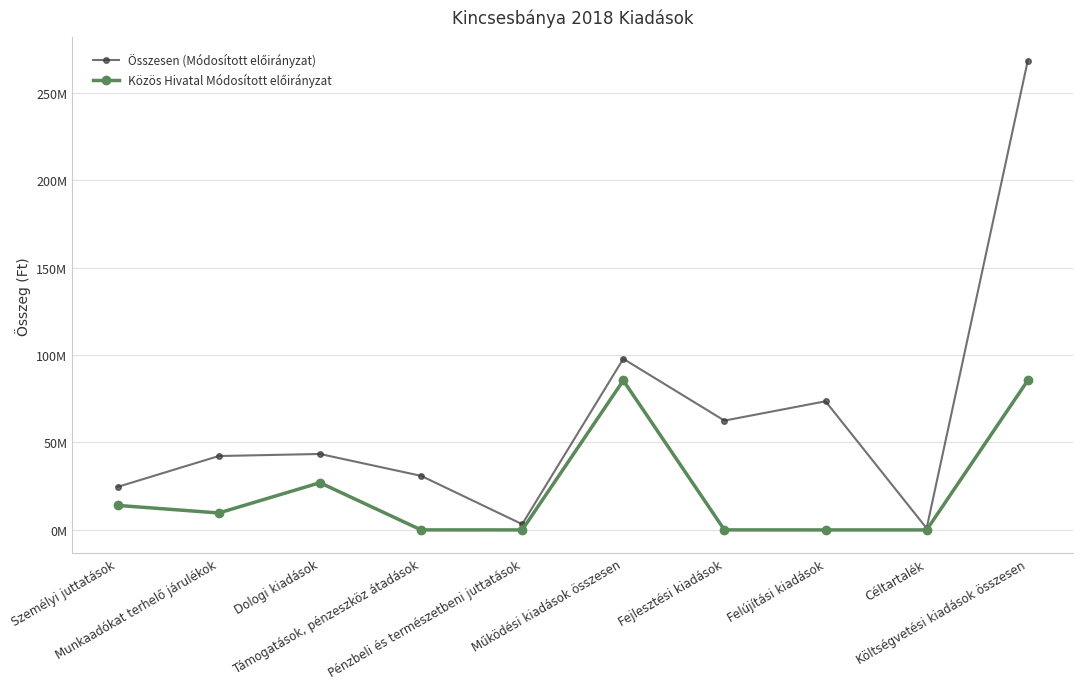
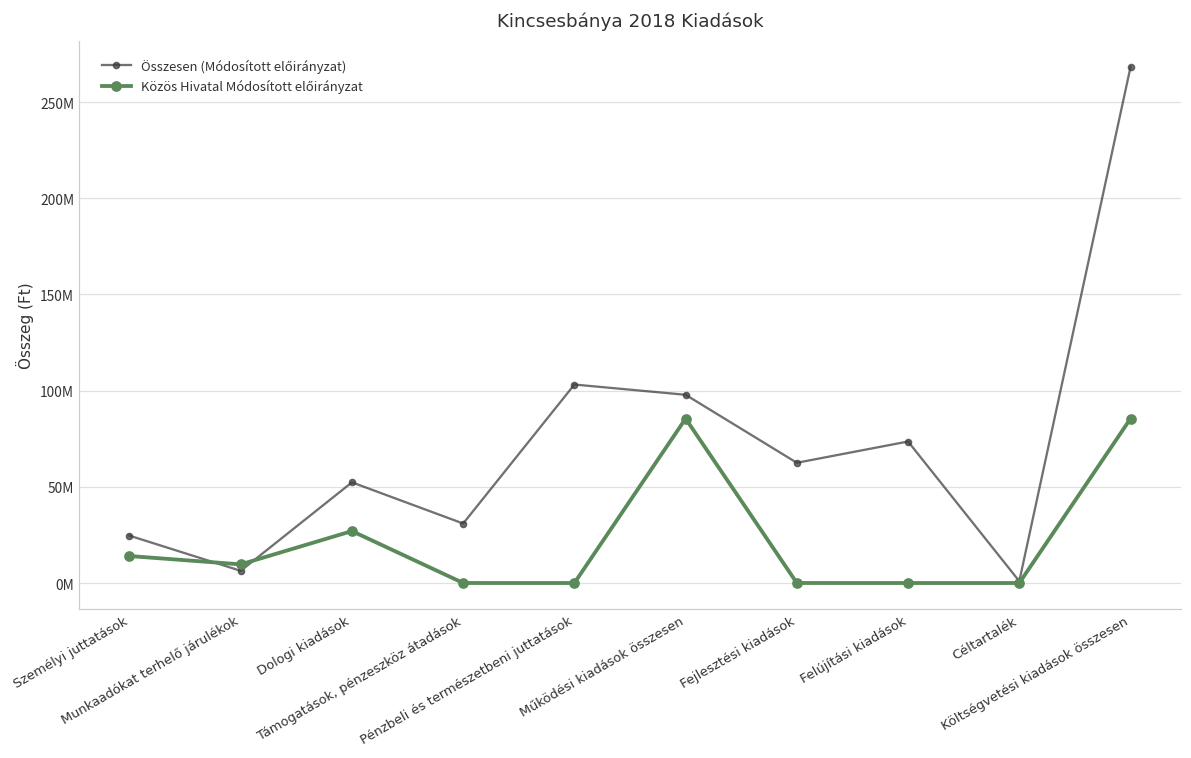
Összesen (Módosított előirányzat), Munkaadókat terhelő járulékok: 42000000 -> 6000000
Összesen (Módosított előirányzat), Dologi kiadások: 43000000 -> 52000000
Összesen (Módosított előirányzat), Pénzbeli és természetbeni juttatások: 3000000 -> 103000000
